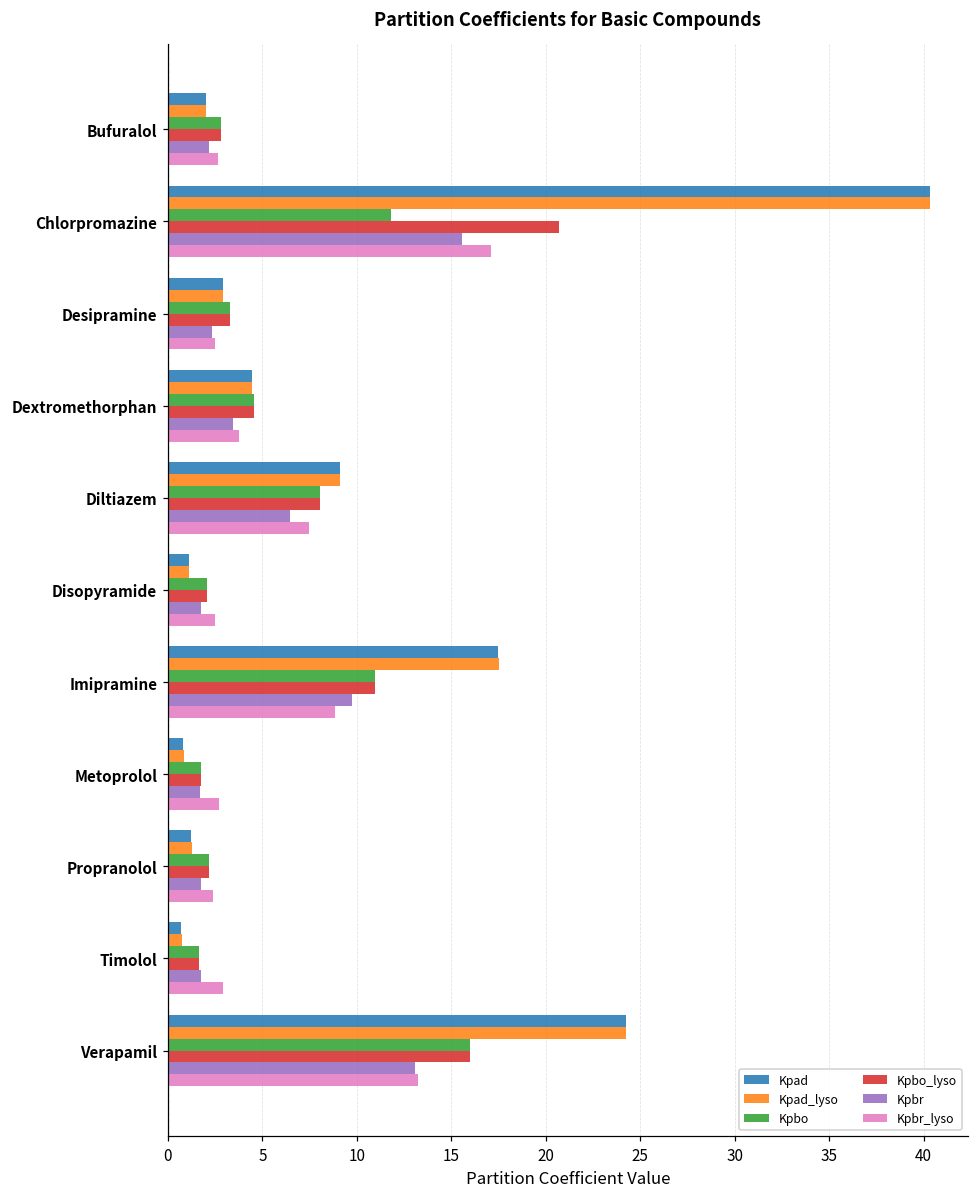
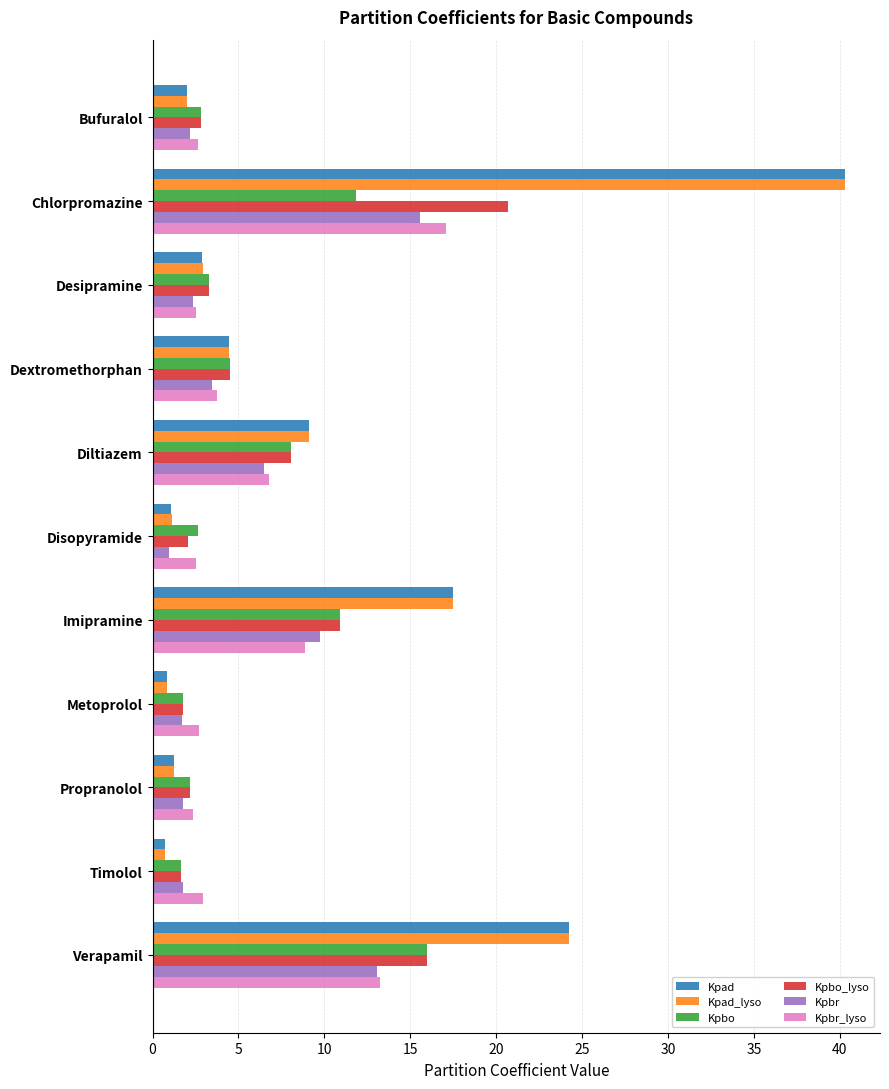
Kpbr_lyso, Diltiazem: 7.5 -> 6.8
Kpbo, Disopyramide: 2.1 -> 2.6
Kpbr, Disopyramide: 1.8 -> 1.0
